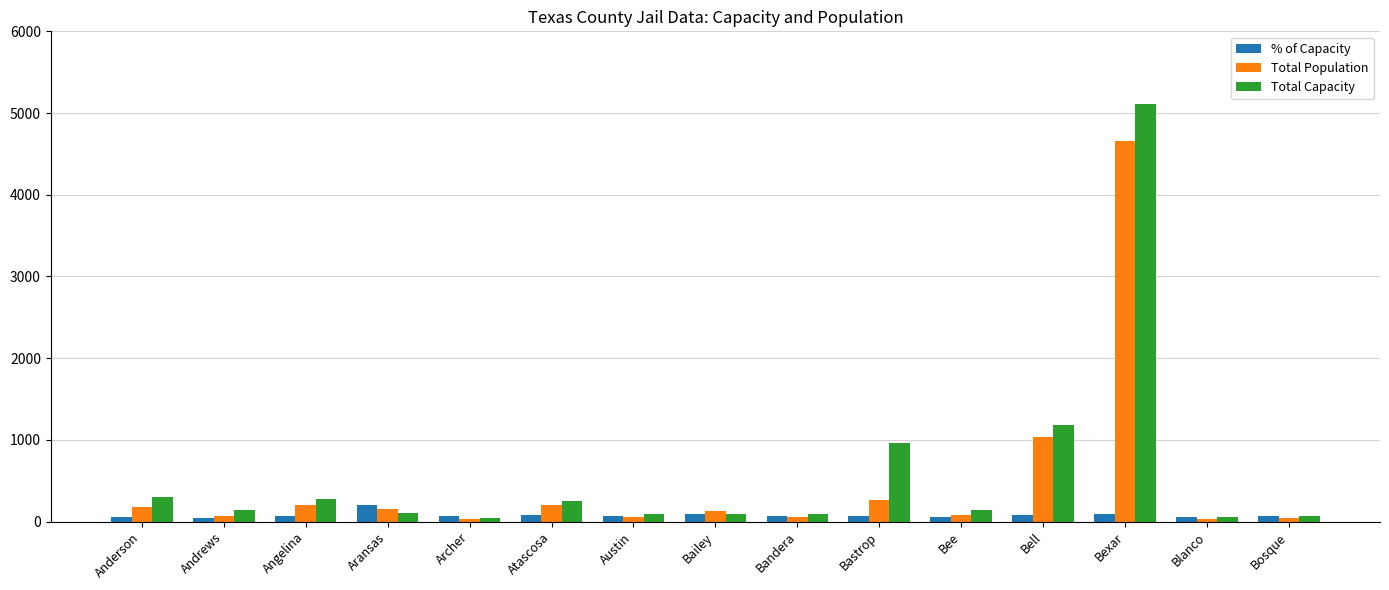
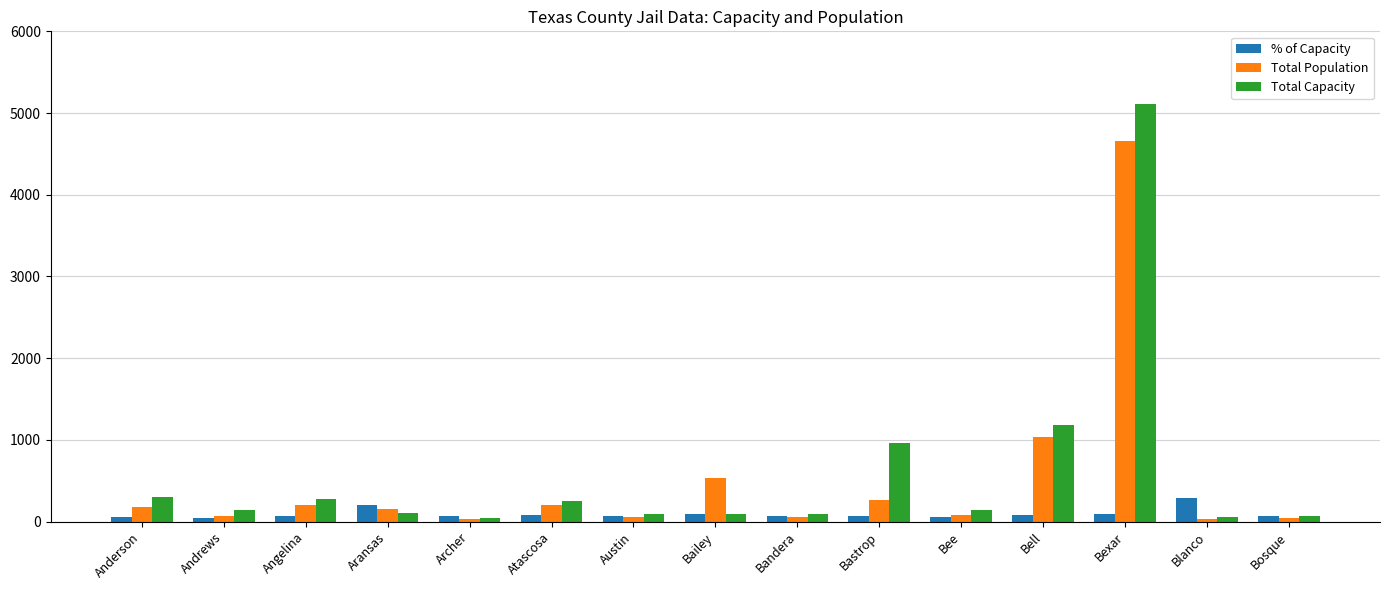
Total Population, Bailey: 100 -> 500
% of Capacity, Blanco: 100 -> 300
